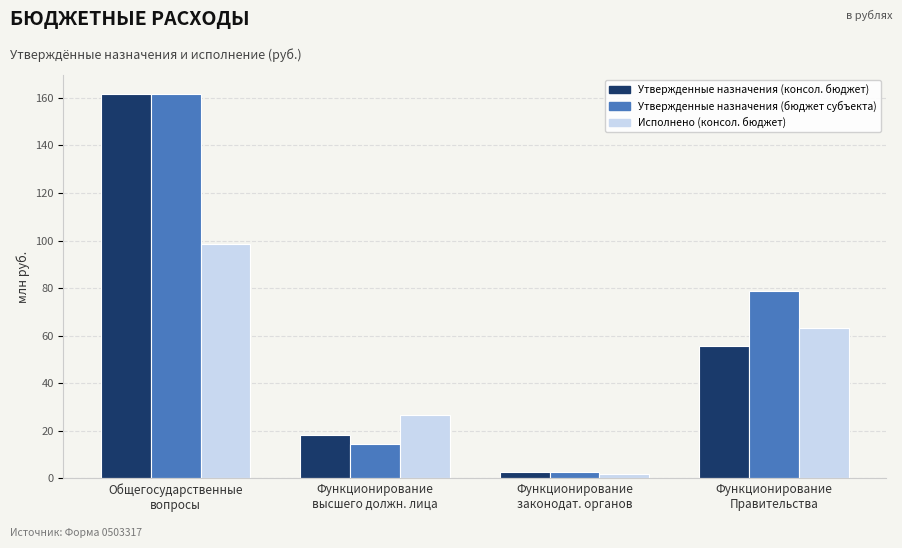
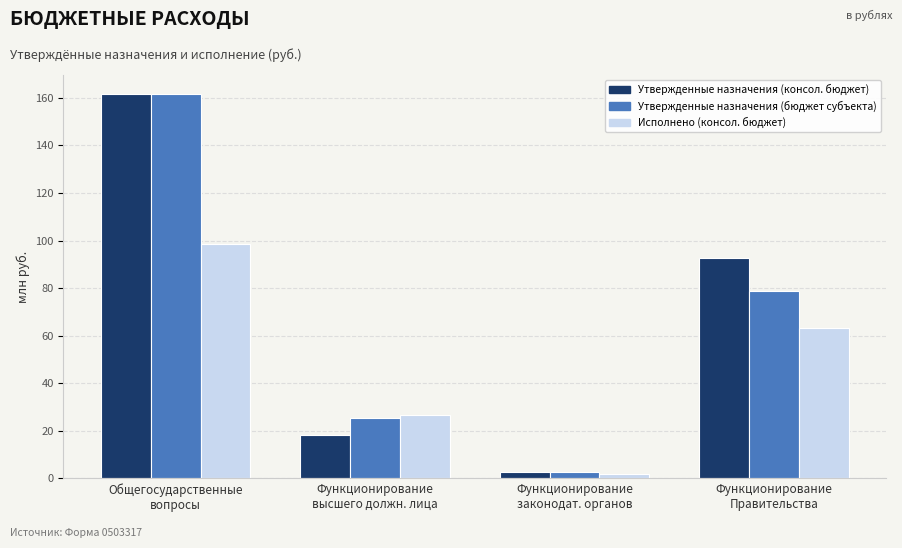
Утвержденные назначения (бюджет субъекта), Функционирование высшего должн. лица: 14 -> 25
Утвержденные назначения (консол. бюджет), Функционирование Правительства: 56 -> 93
